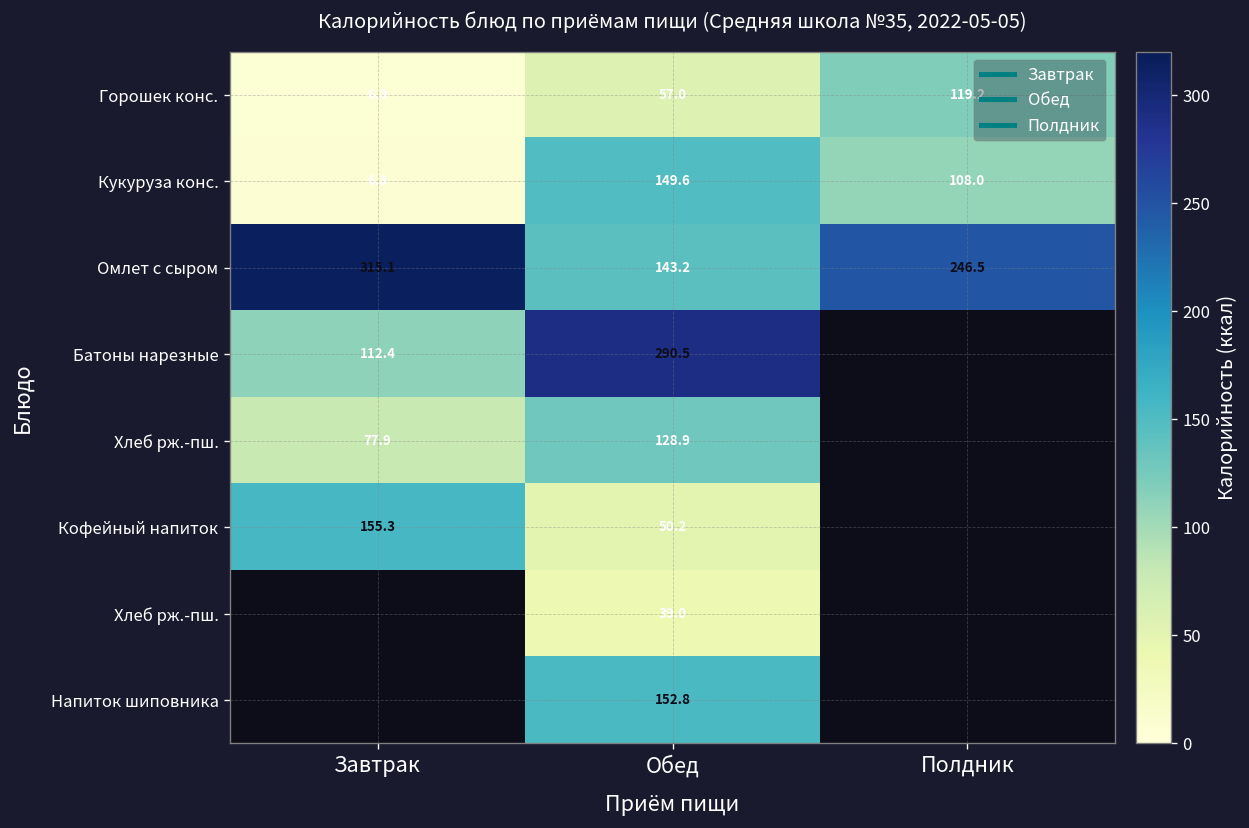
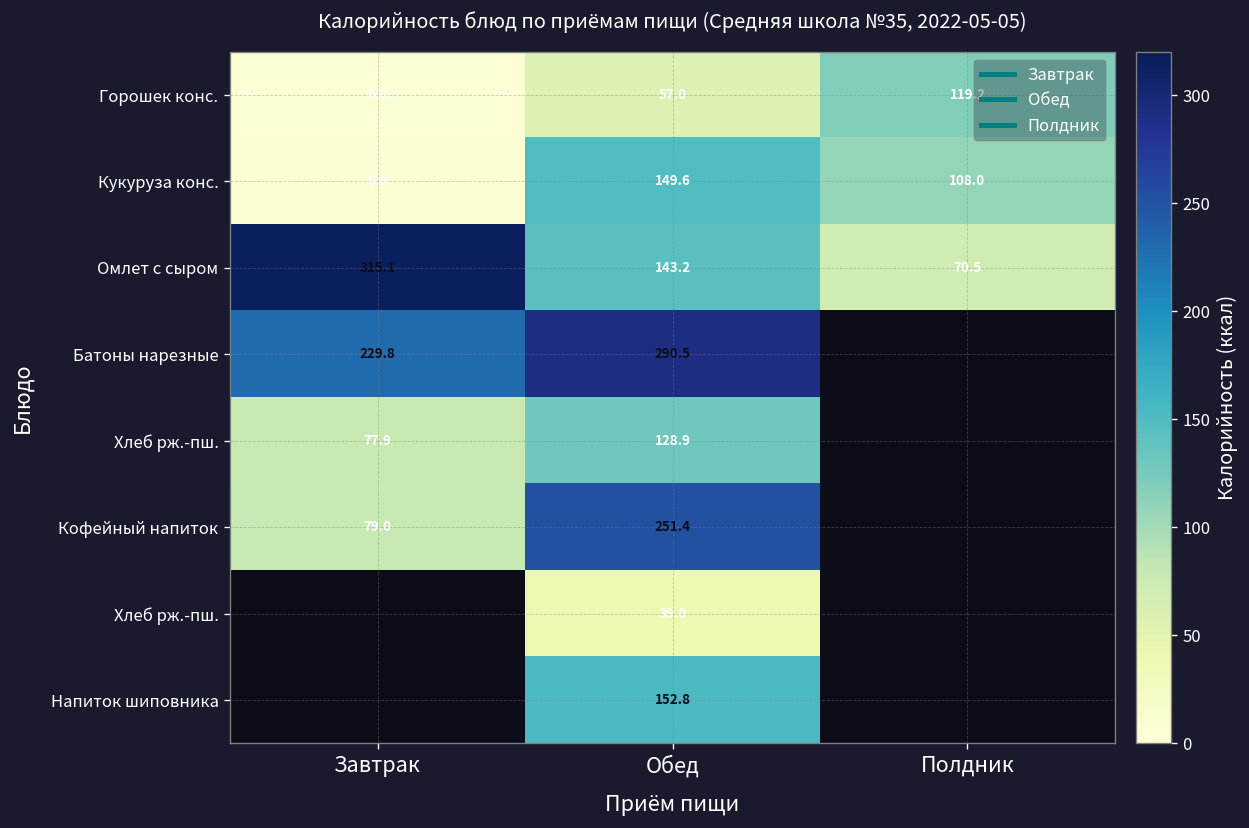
Омлет с сыром, Полдник: 246.5 -> 70.5
Батоны нарезные, Завтрак: 112.4 -> 229.8
Кофейный напиток, Завтрак: 155.3 -> 79.0
Кофейный напиток, Обед: 50.2 -> 251.4
